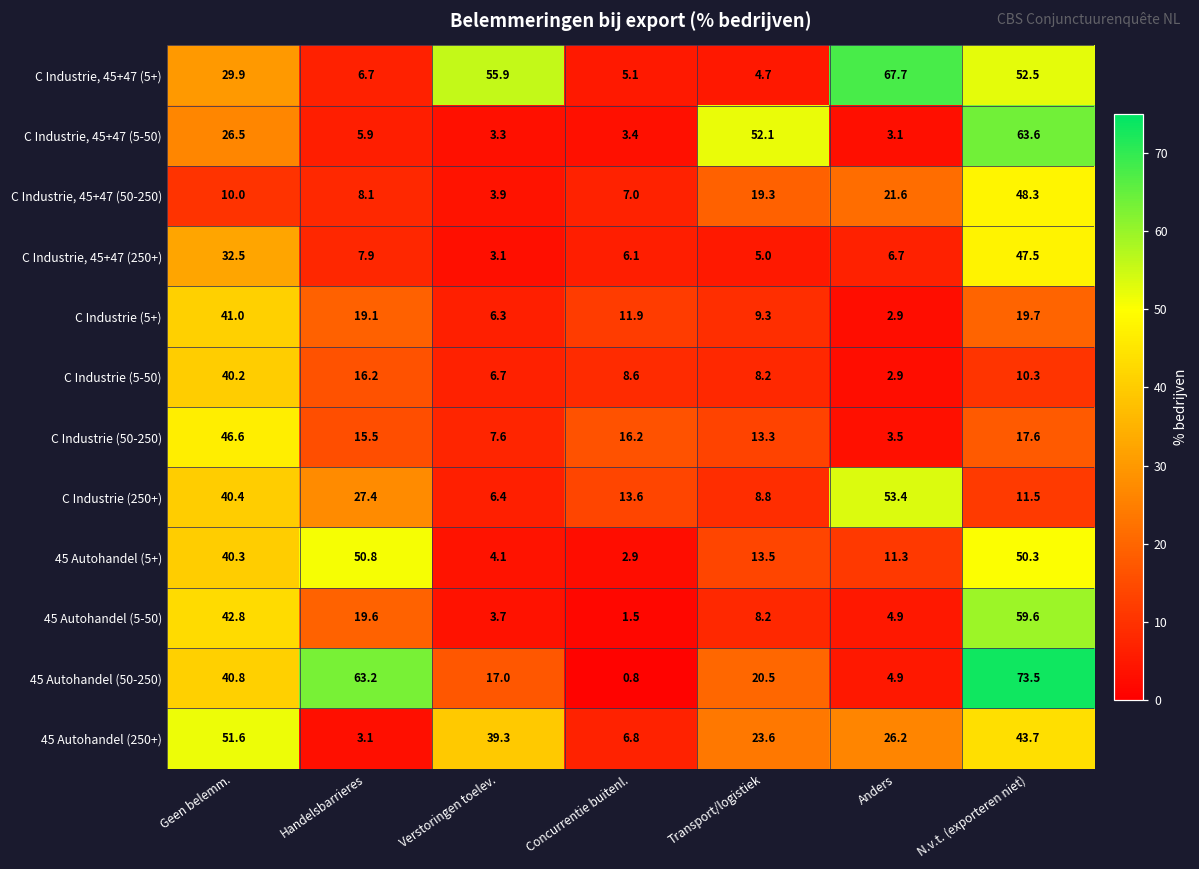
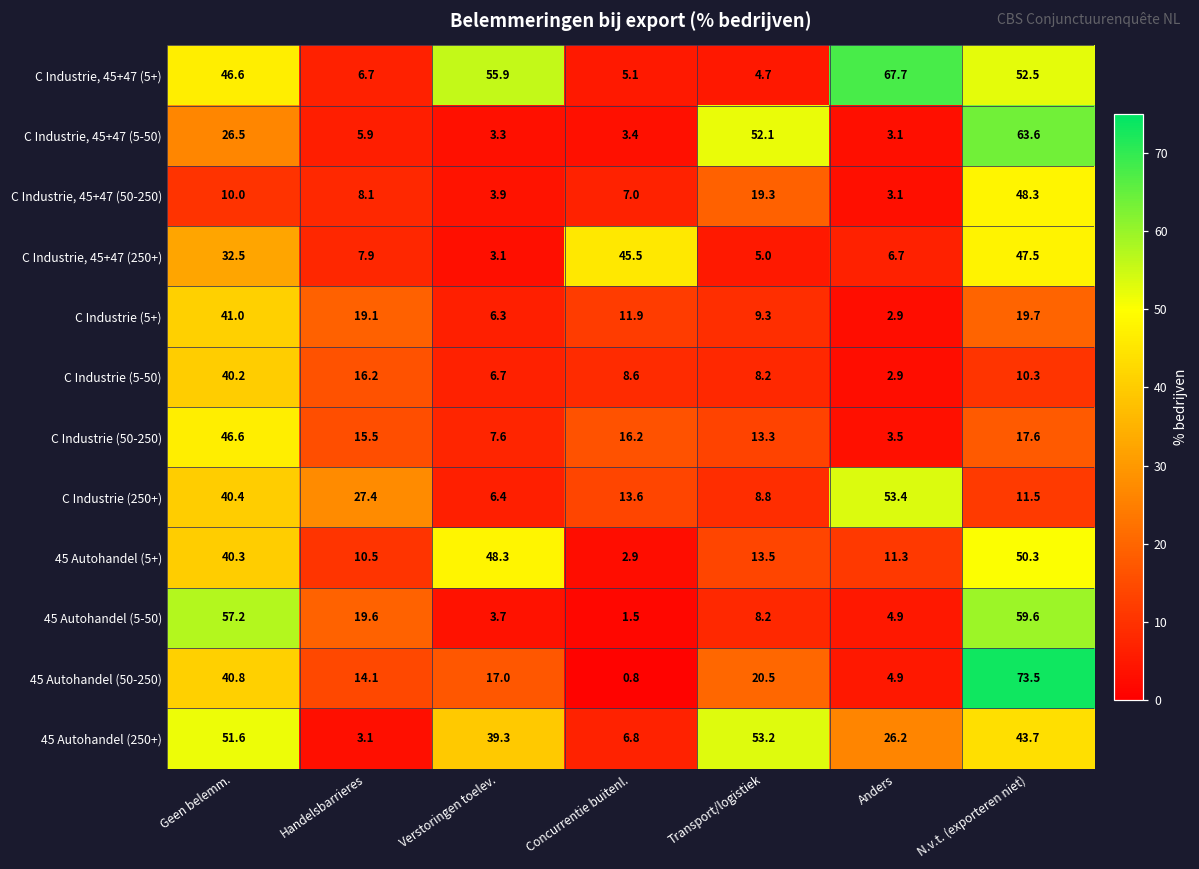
C Industrie, 45+47 (5+), Geen belemm.: 29.9 -> 46.6
C Industrie, 45+47 (50-250), Anders: 21.6 -> 3.1
C Industrie, 45+47 (250+), Concurrentie buitenl.: 6.1 -> 45.5
45 Autohandel (5+), Handelsbarrieres: 50.8 -> 10.5
45 Autohandel (5+), Verstoringen toelev.: 4.1 -> 48.3
45 Autohandel (5-50), Geen belemm.: 42.8 -> 57.2
45 Autohandel (50-250), Handelsbarrieres: 63.2 -> 14.1
45 Autohandel (250+), Transport/logistiek: 23.6 -> 53.2
